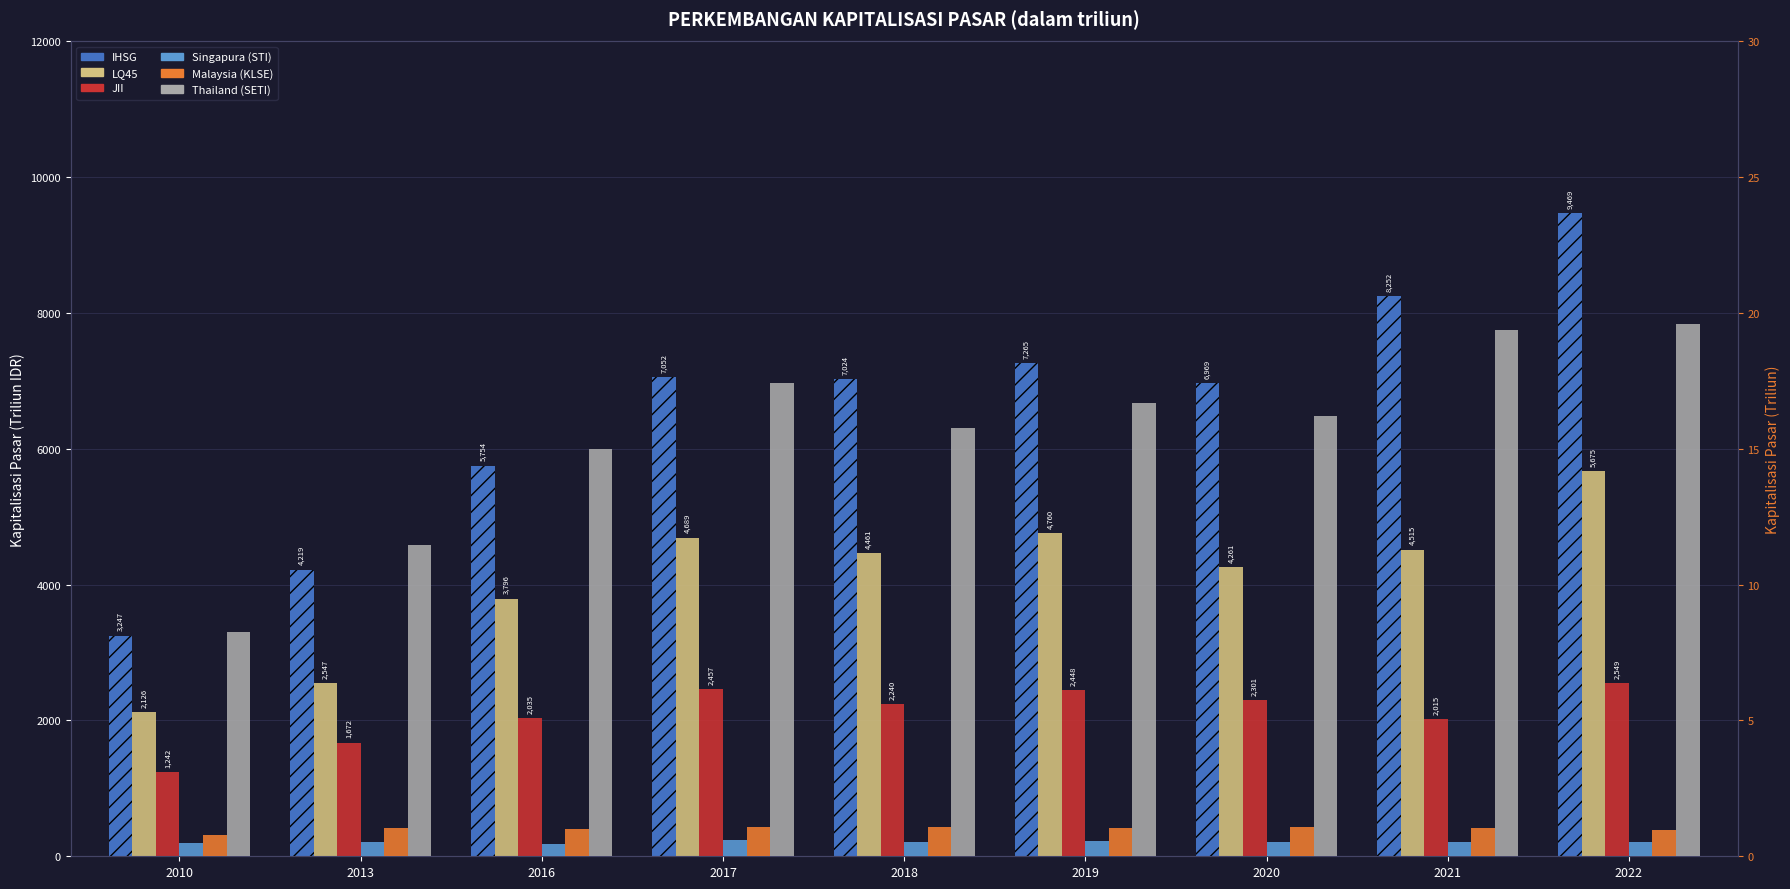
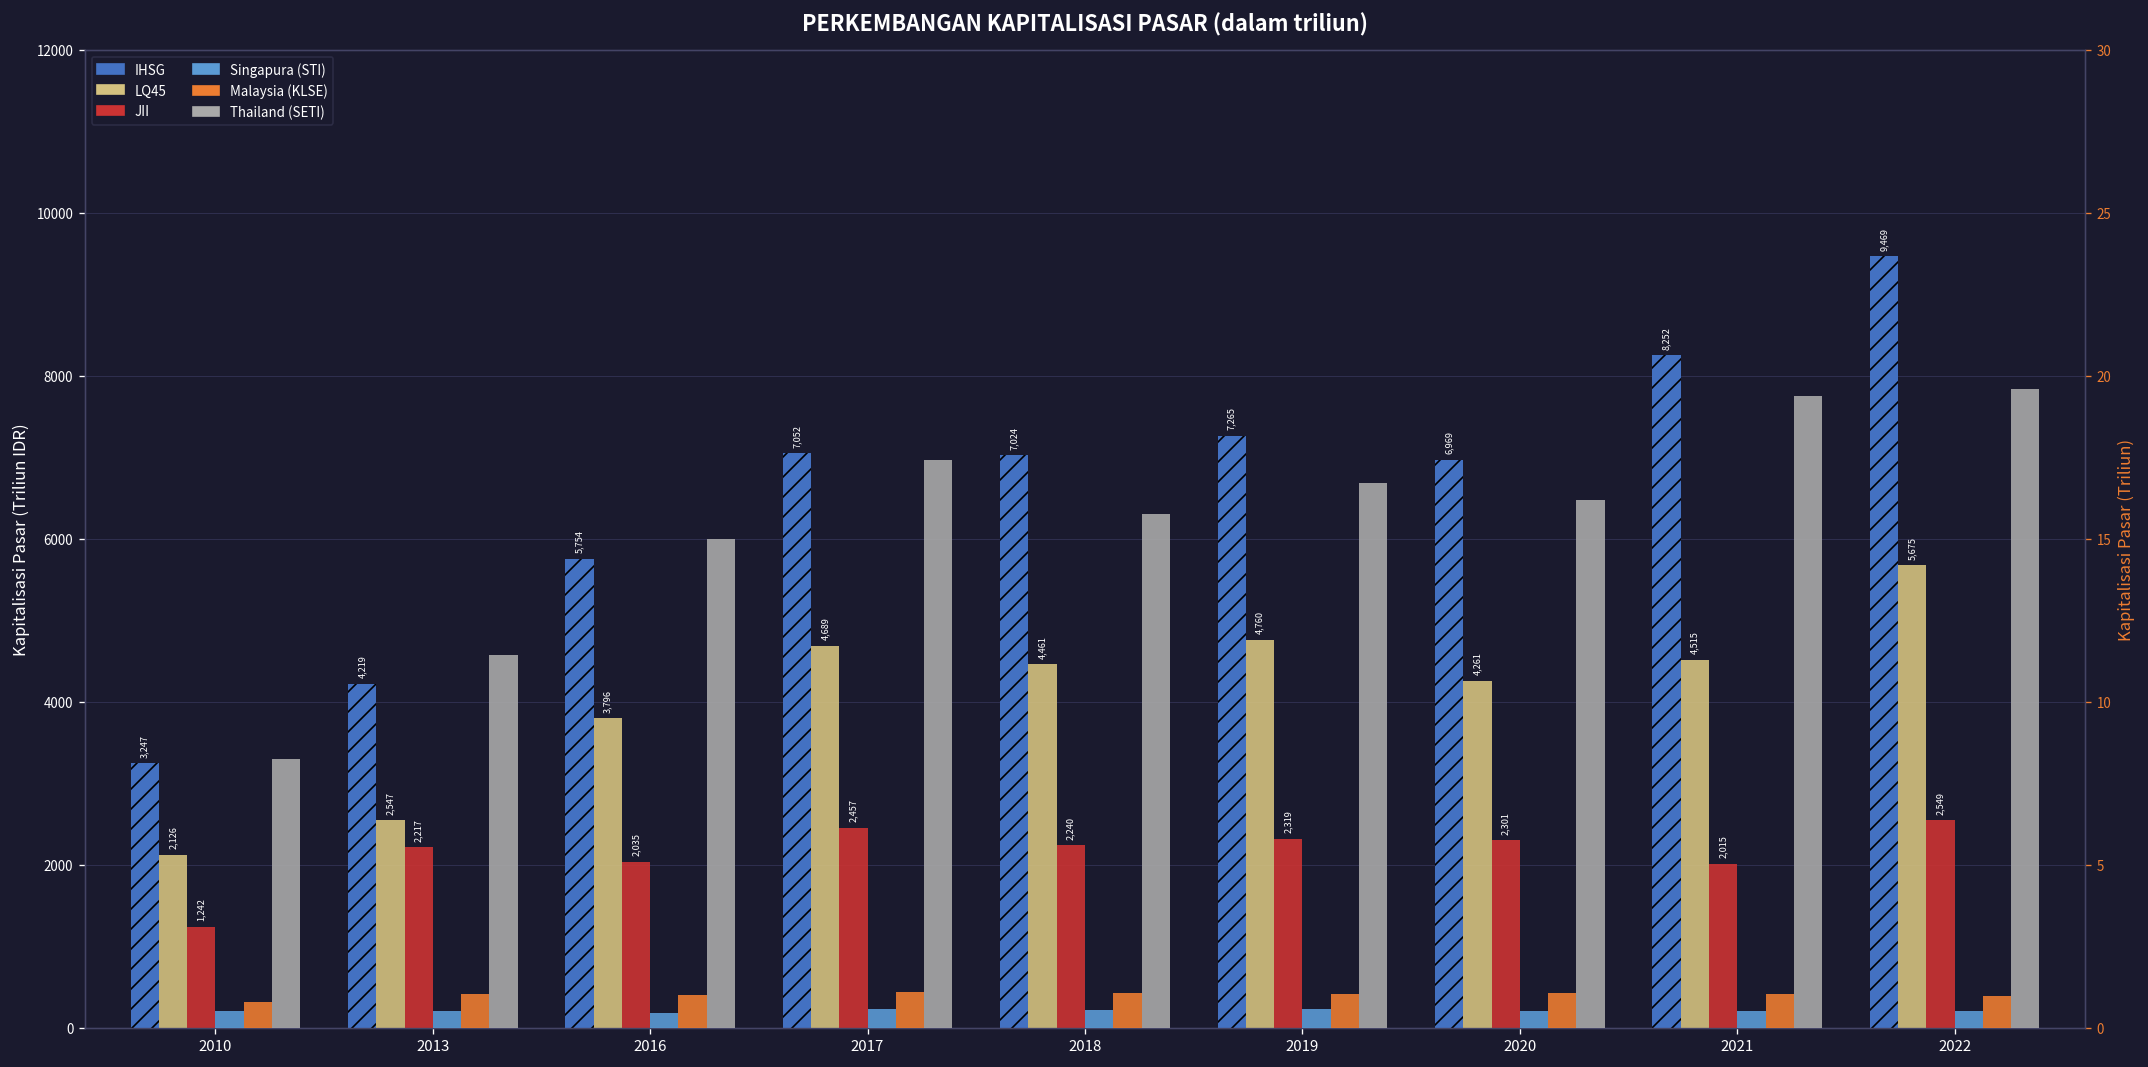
JII, 2013: 1,672 -> 2,217
JII, 2019: 2,448 -> 2,319
